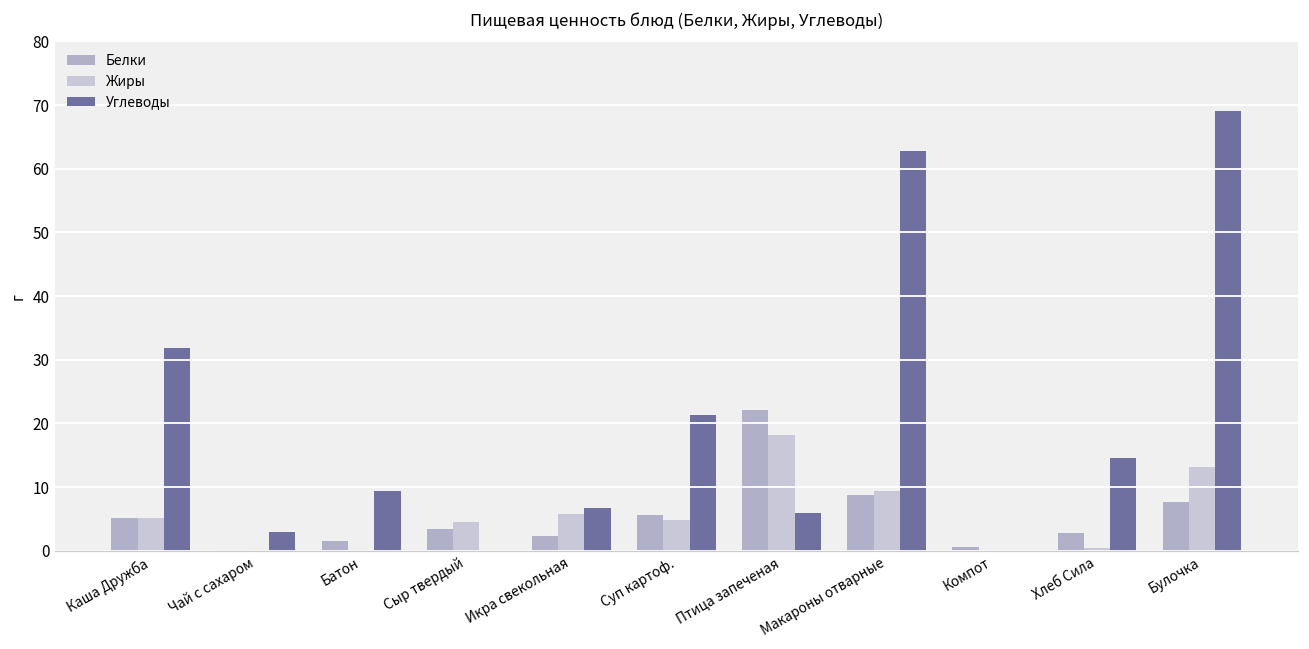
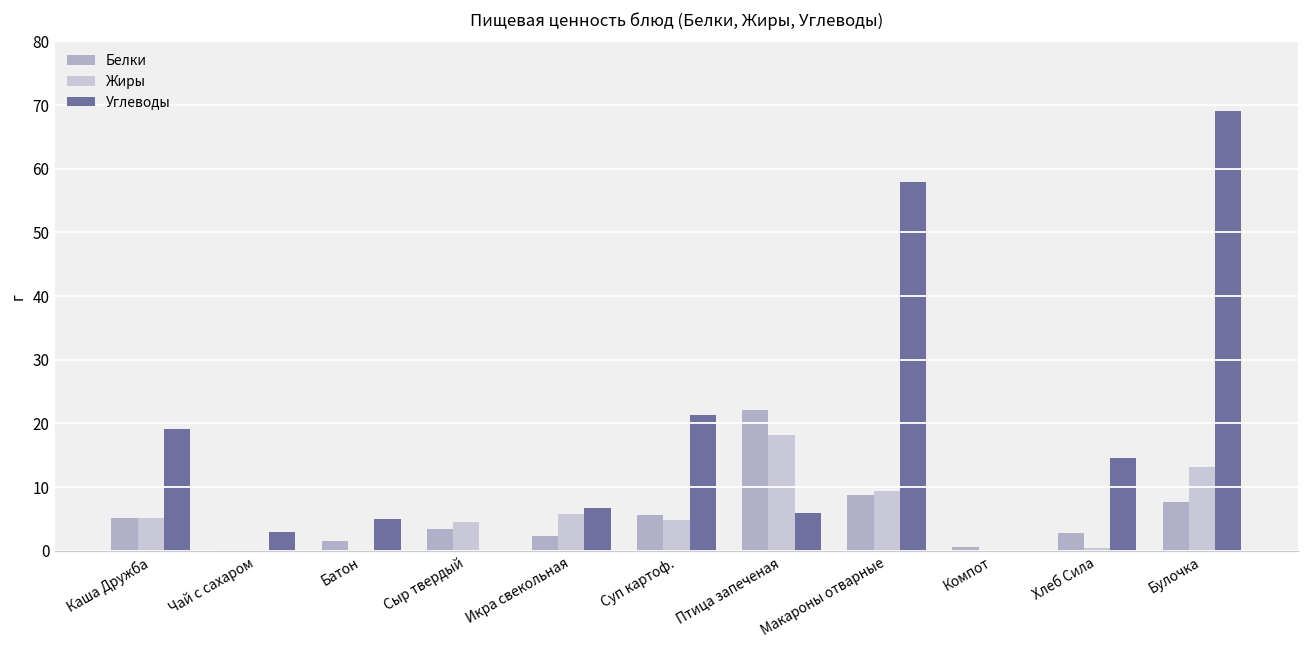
Углеводы, Каша Дружба: 32 -> 19
Углеводы, Батон: 9 -> 5
Углеводы, Макароны отварные: 63 -> 58
